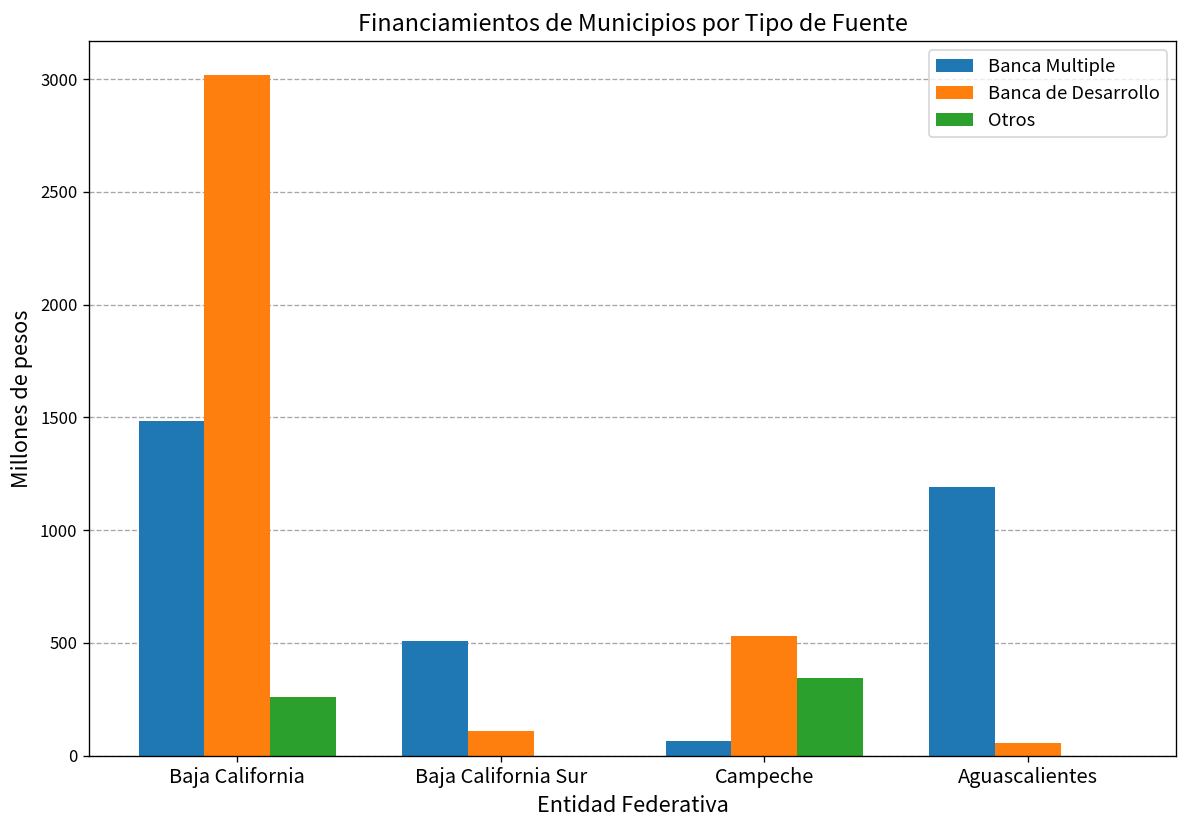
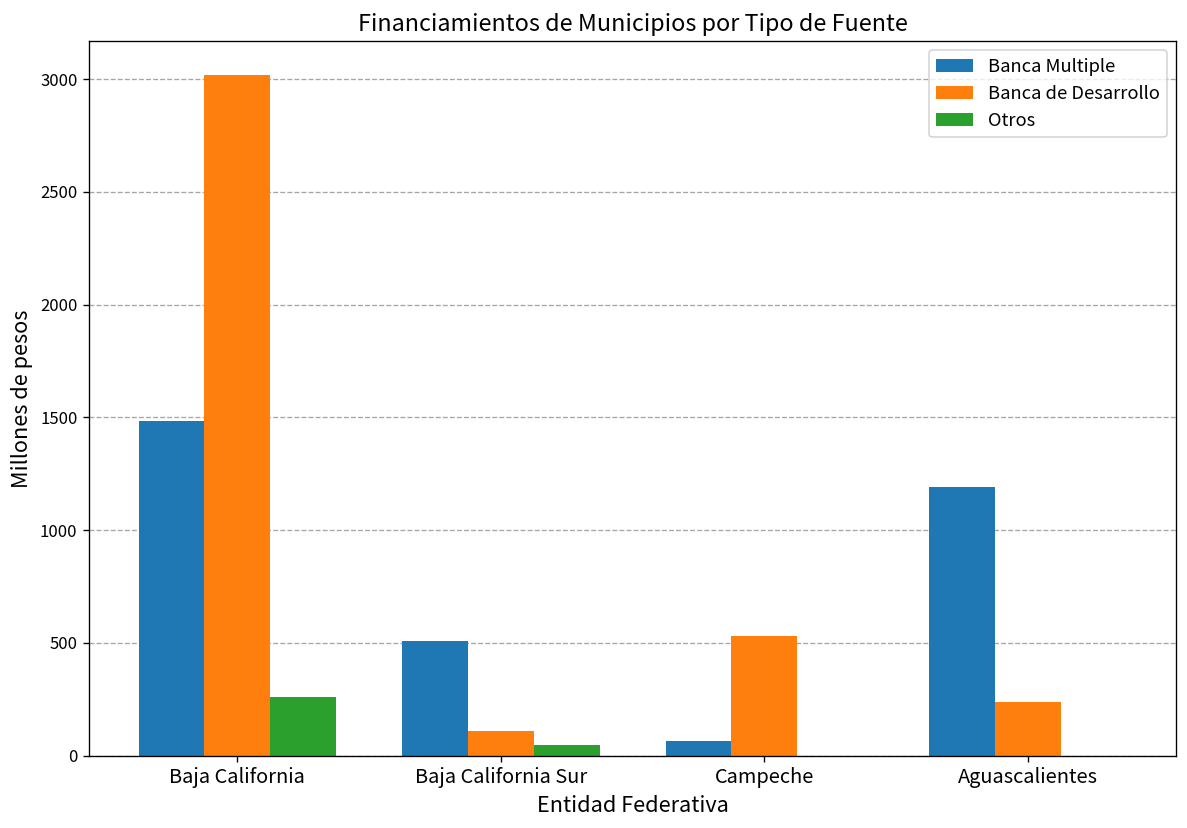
Otros, Baja California Sur: 0 -> 50
Otros, Campeche: 350 -> 0
Banca de Desarrollo, Aguascalientes: 60 -> 240
